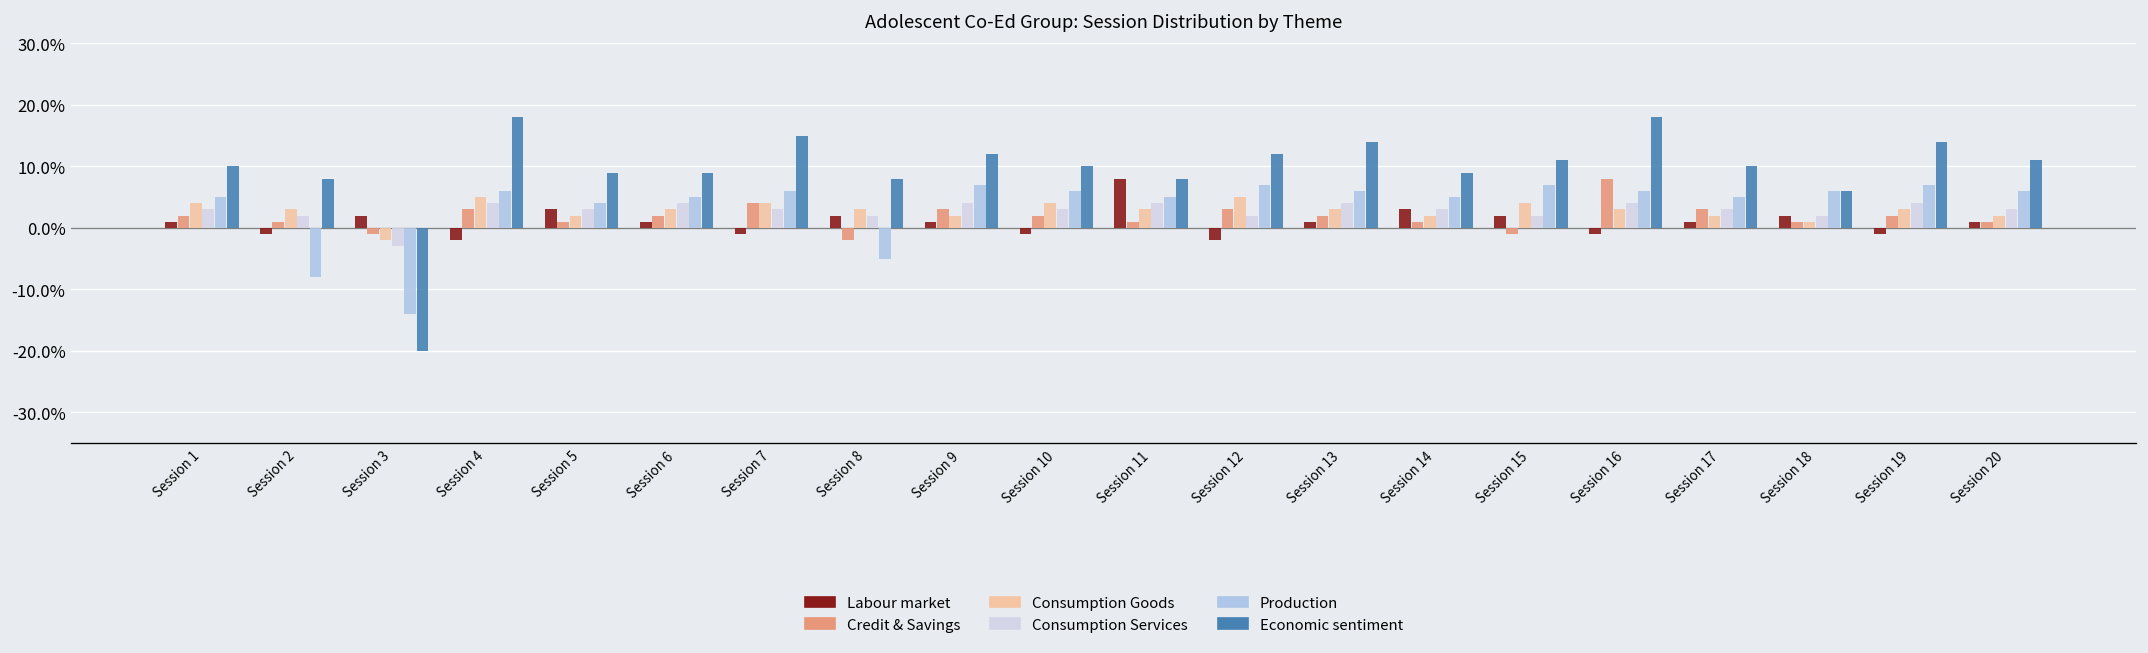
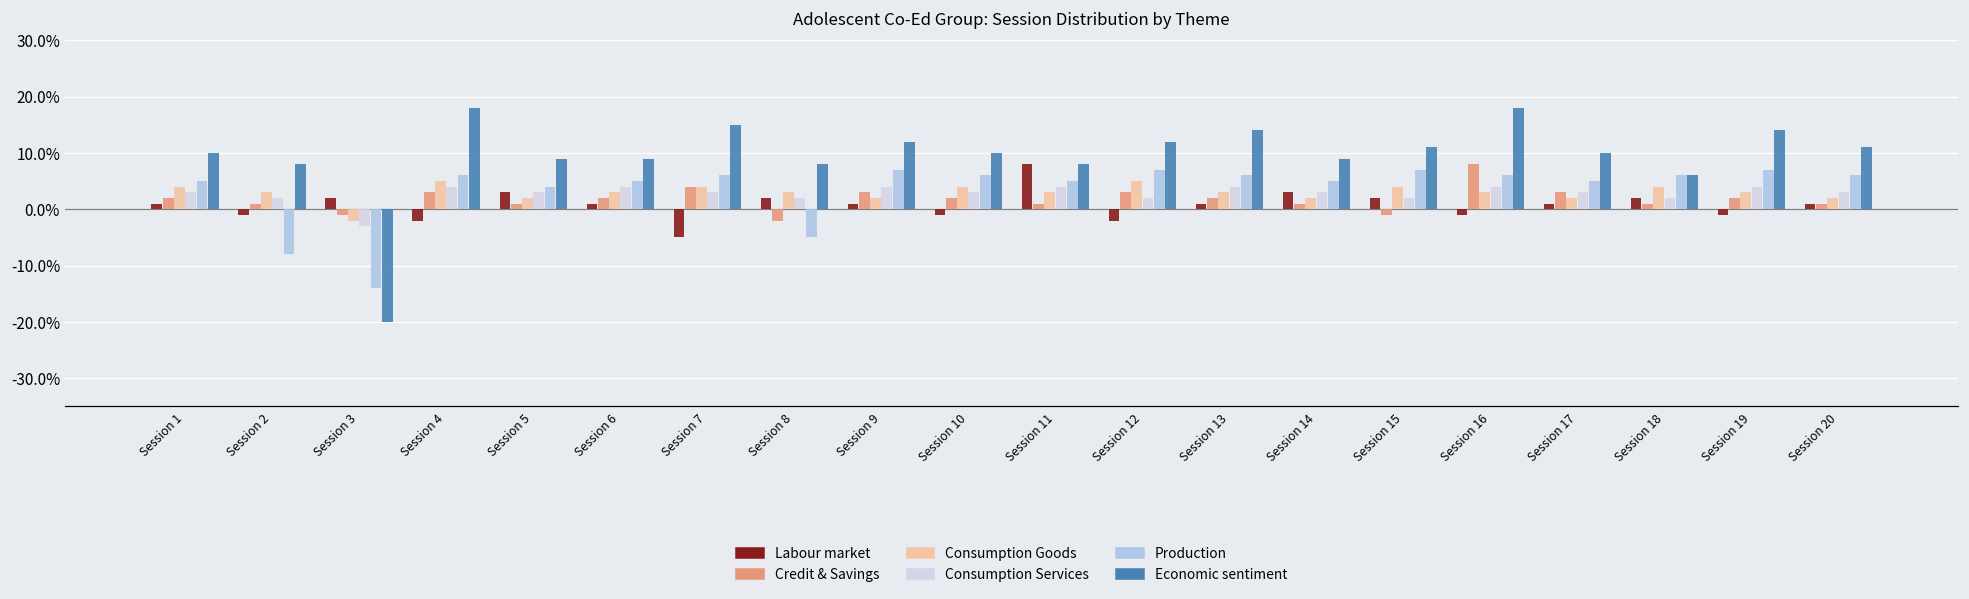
Labour market, Session 7: -1% -> -5%
Consumption Goods, Session 18: 1% -> 4%
